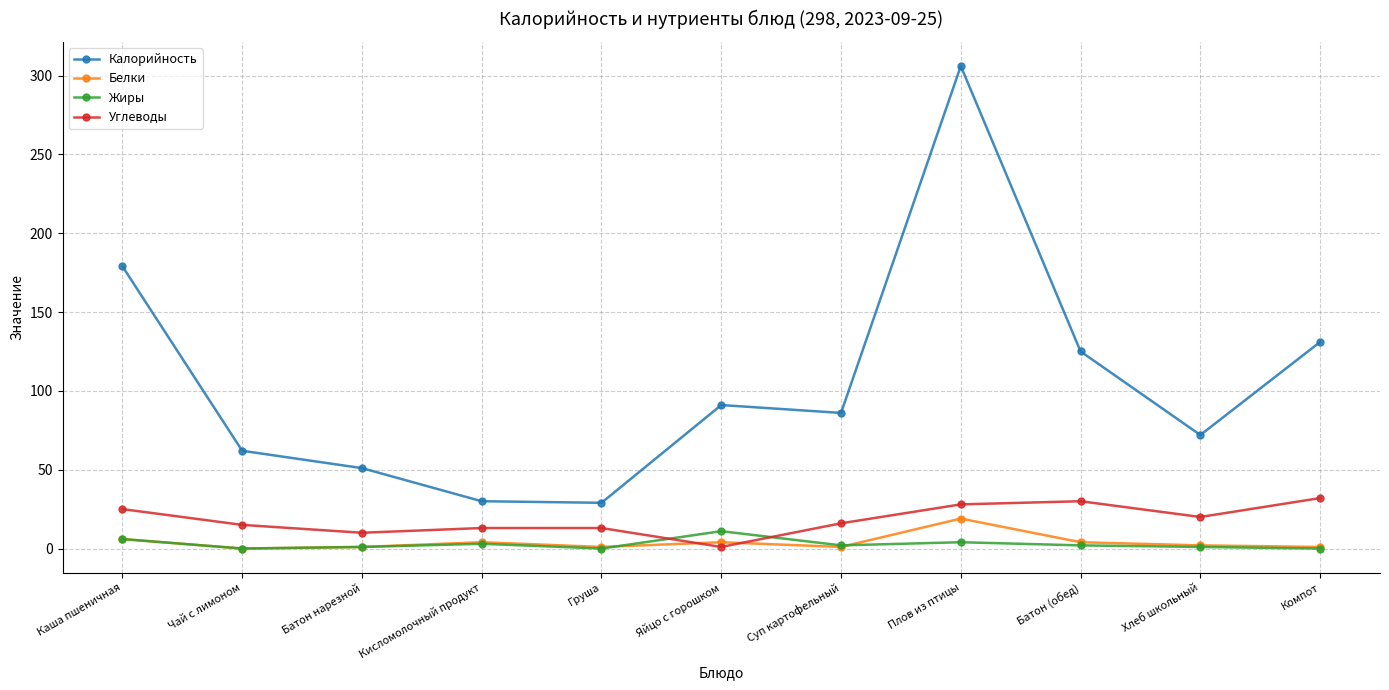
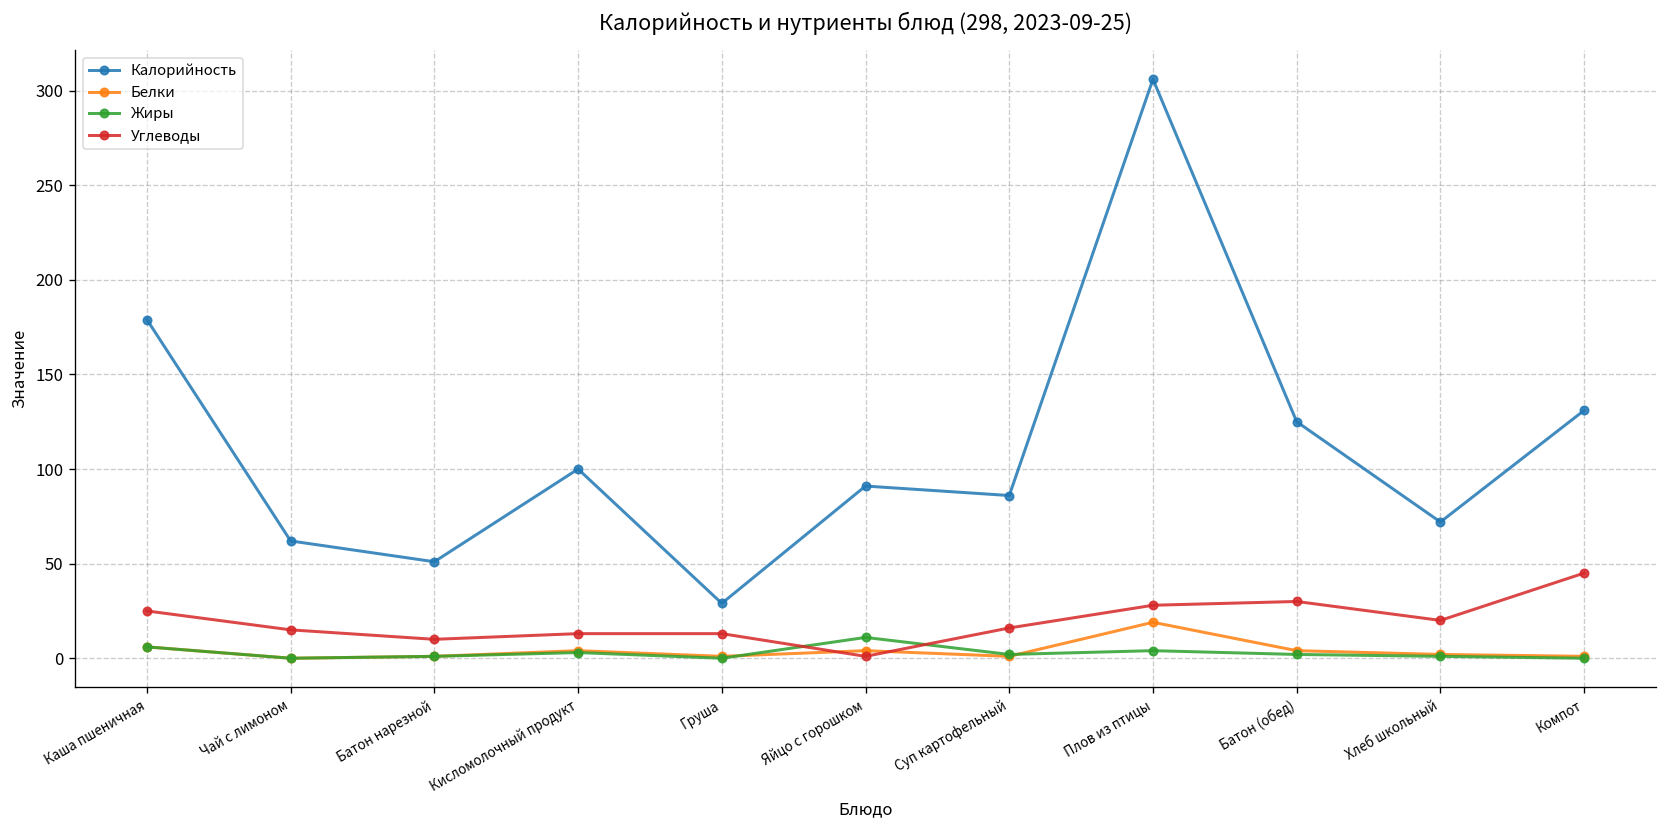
Калорийность, Кисломолочный продукт: 30 -> 100
Углеводы, Компот: 32 -> 45
